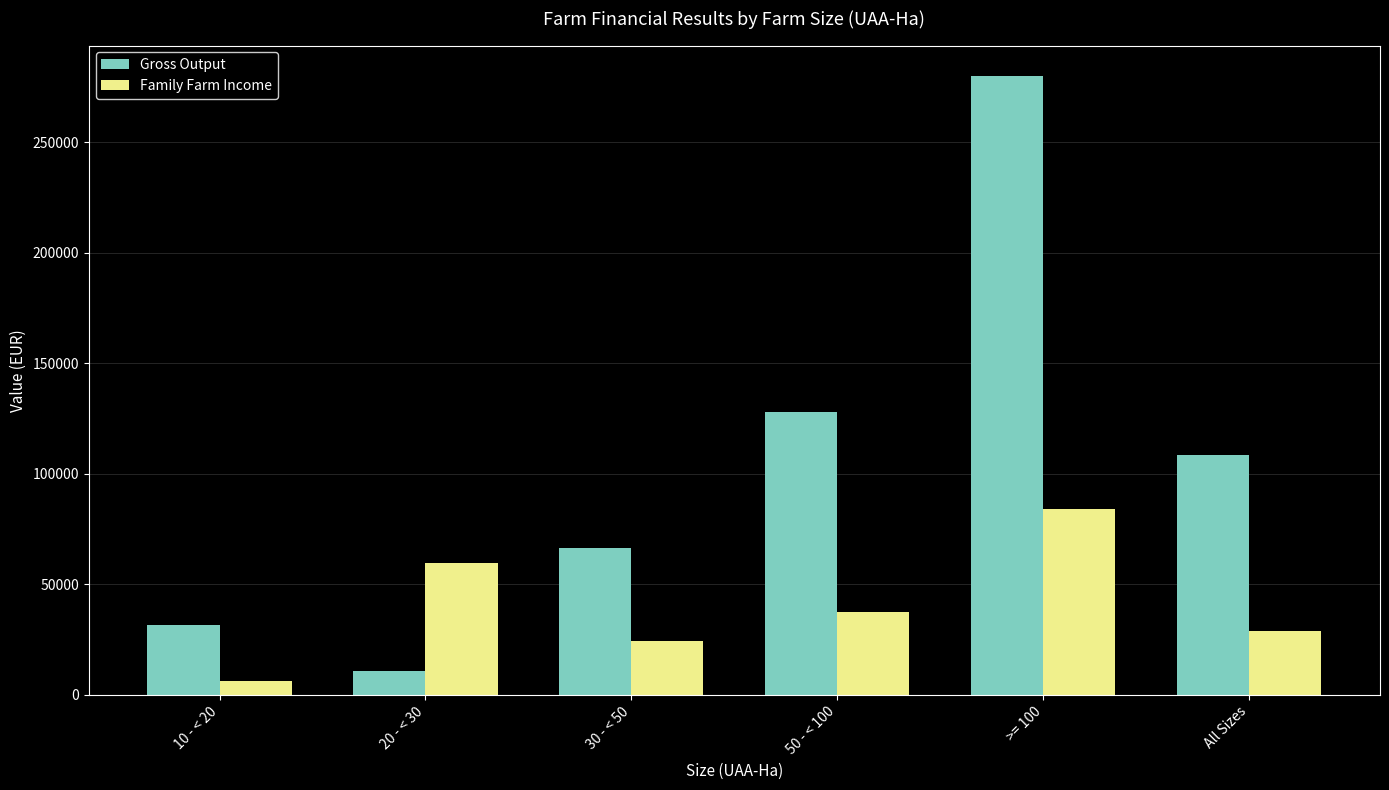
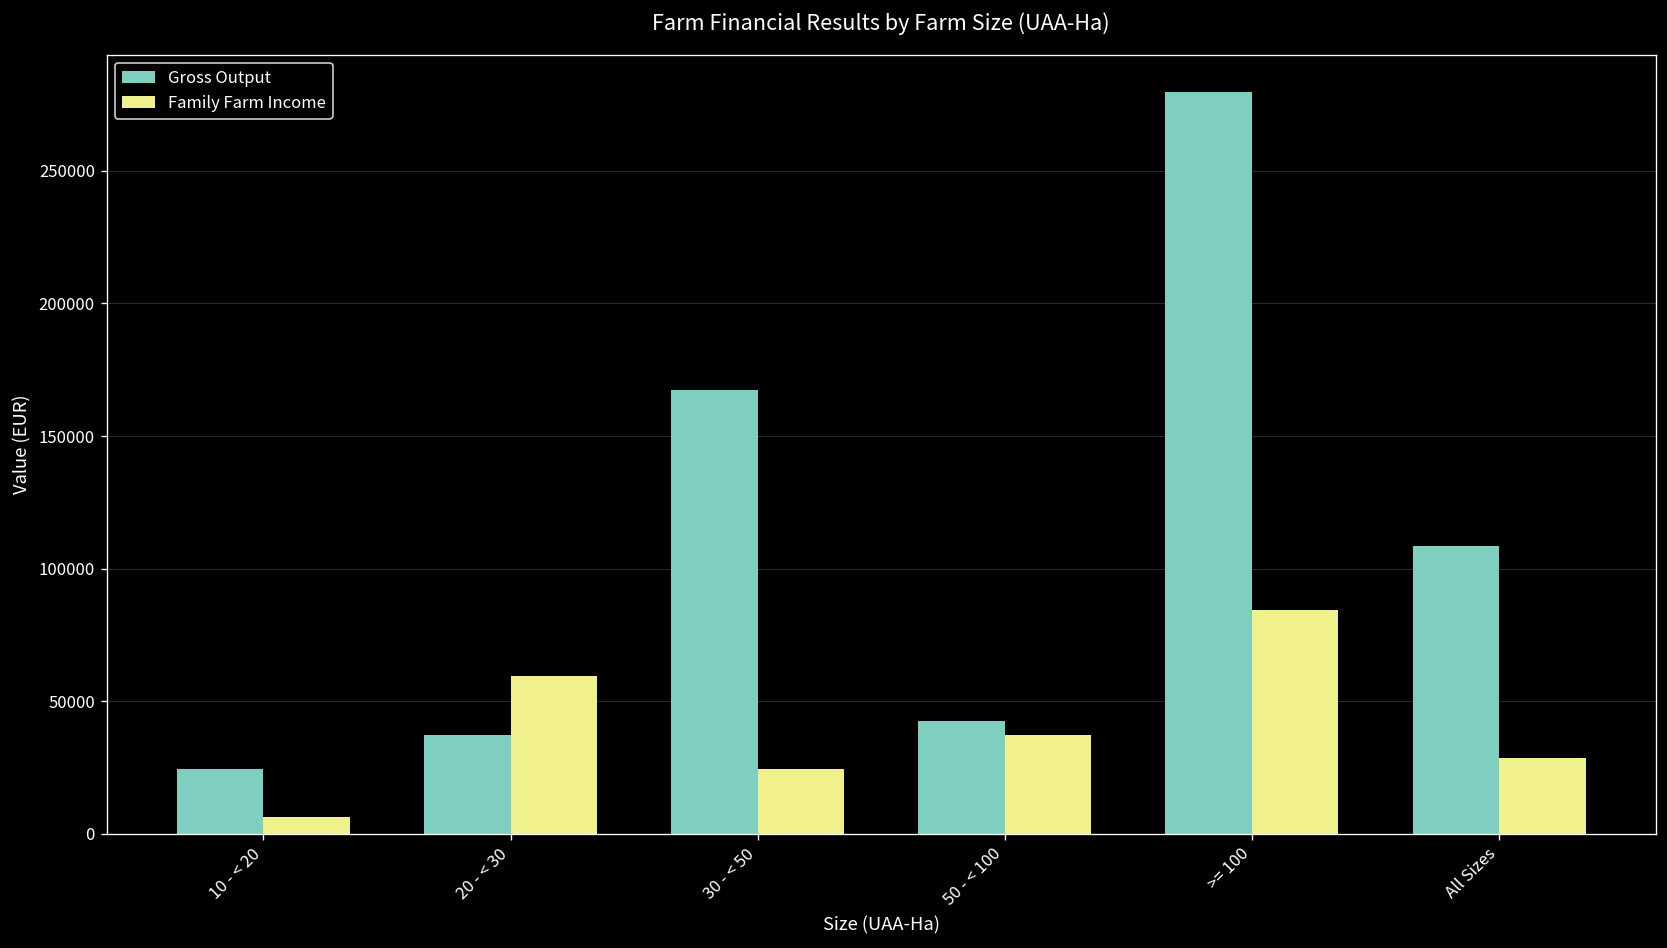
Gross Output, 10 - < 20: 32000 -> 24000
Gross Output, 20 - < 30: 11000 -> 37000
Gross Output, 30 - < 50: 67000 -> 167000
Gross Output, 50 - < 100: 128000 -> 43000
